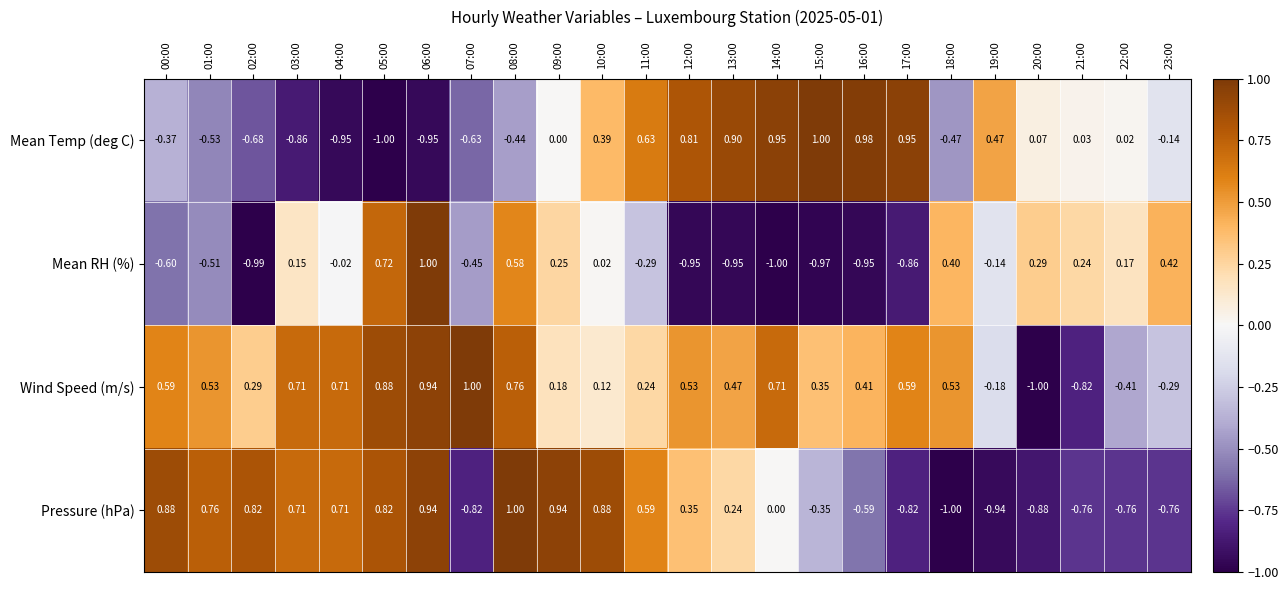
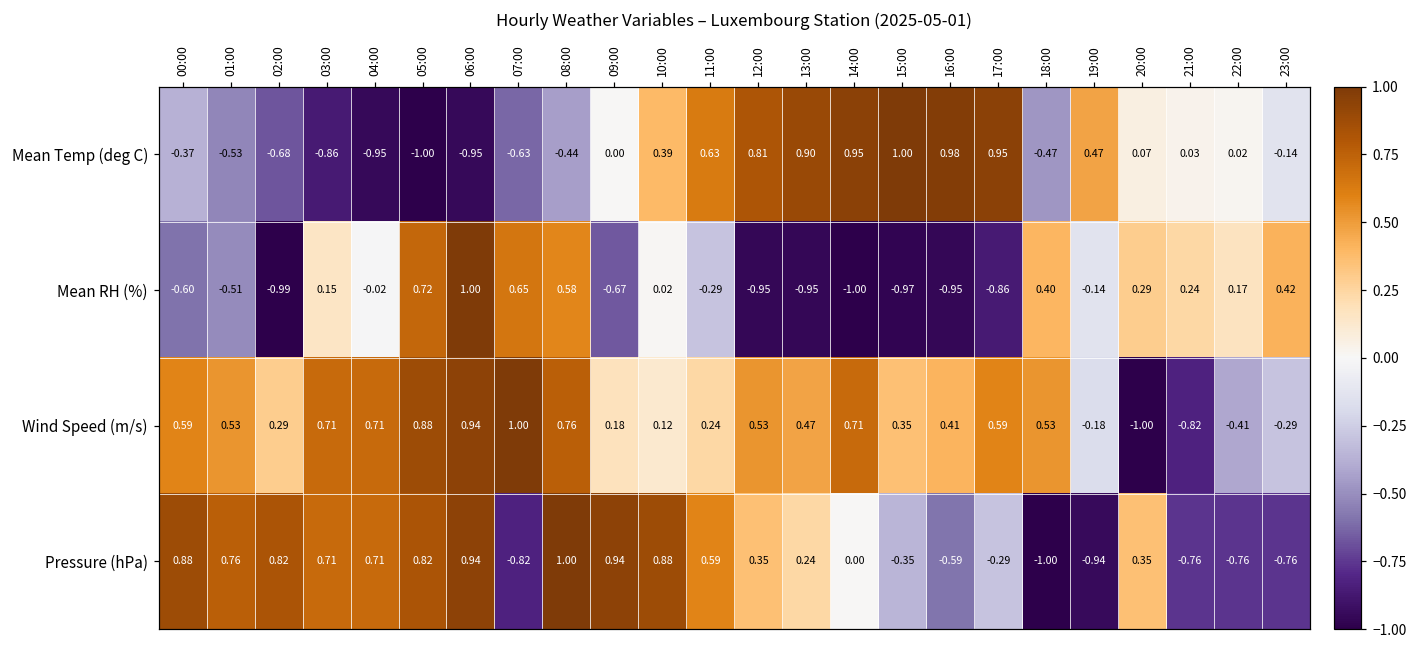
Mean RH (%), 07:00: -0.45 -> 0.65
Mean RH (%), 09:00: 0.25 -> -0.67
Pressure (hPa), 17:00: -0.82 -> -0.29
Pressure (hPa), 20:00: -0.88 -> 0.35
